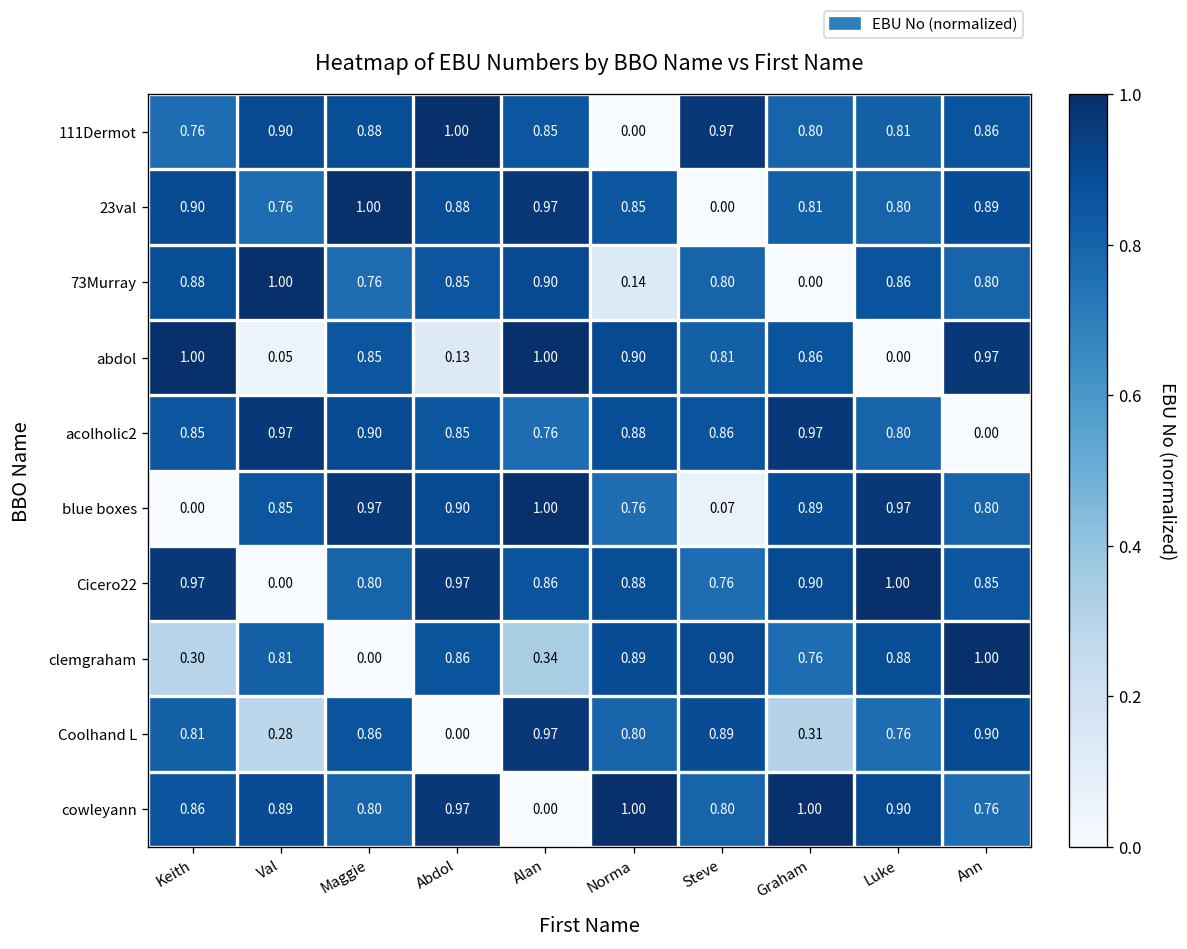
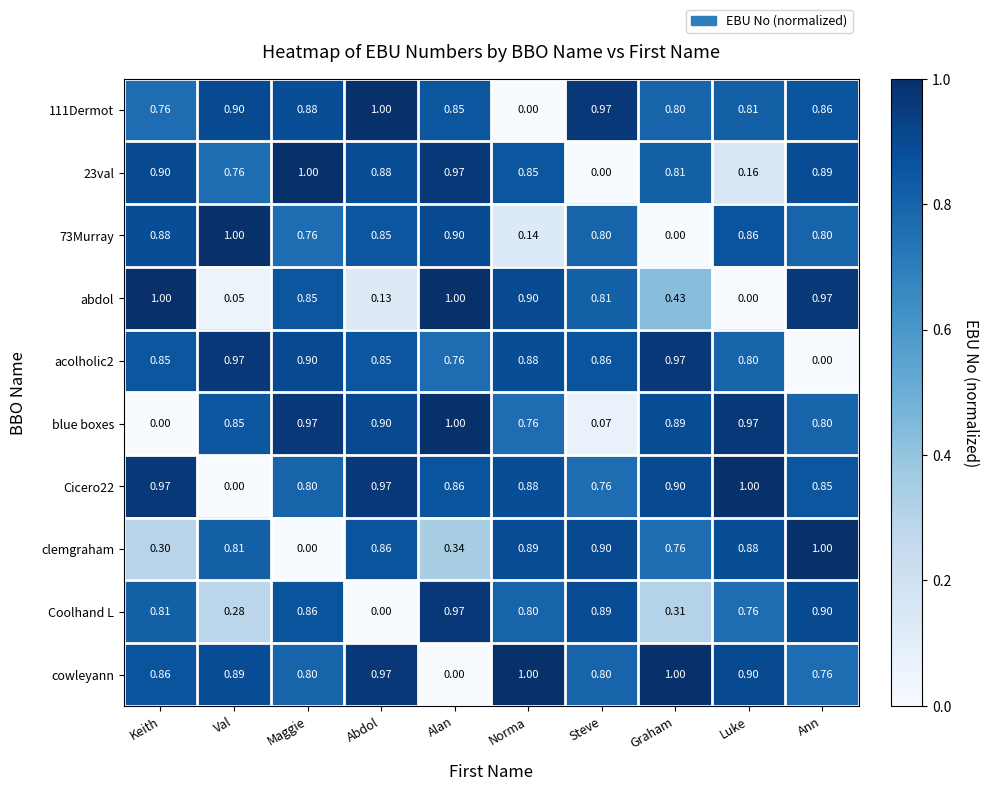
23val, Luke: 0.80 -> 0.16
abdol, Graham: 0.86 -> 0.43
